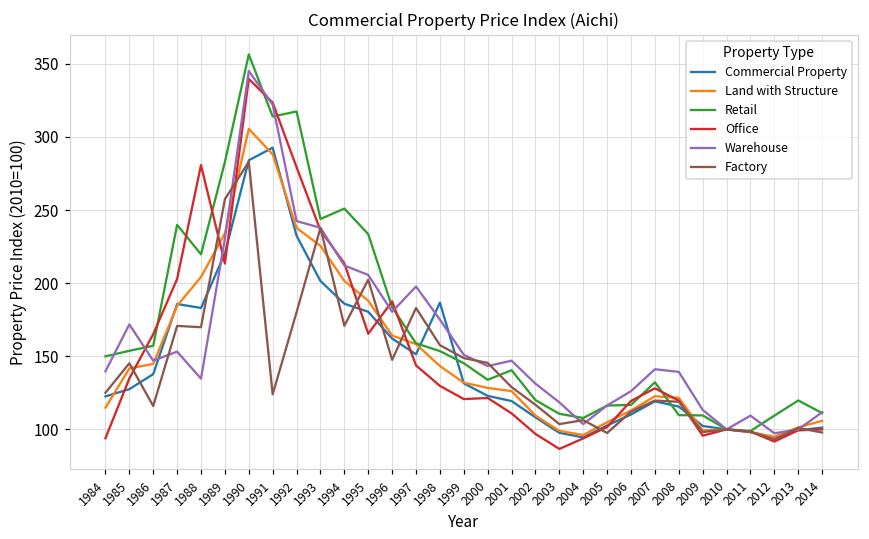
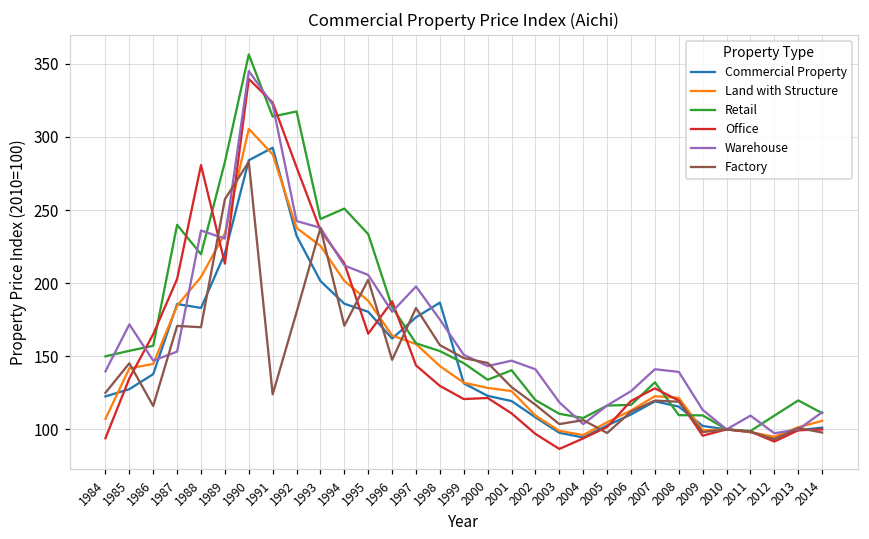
Land with Structure, 1984: 115 -> 107
Warehouse, 1988: 135 -> 236
Commercial Property, 1997: 151 -> 177
Warehouse, 2002: 131 -> 141
